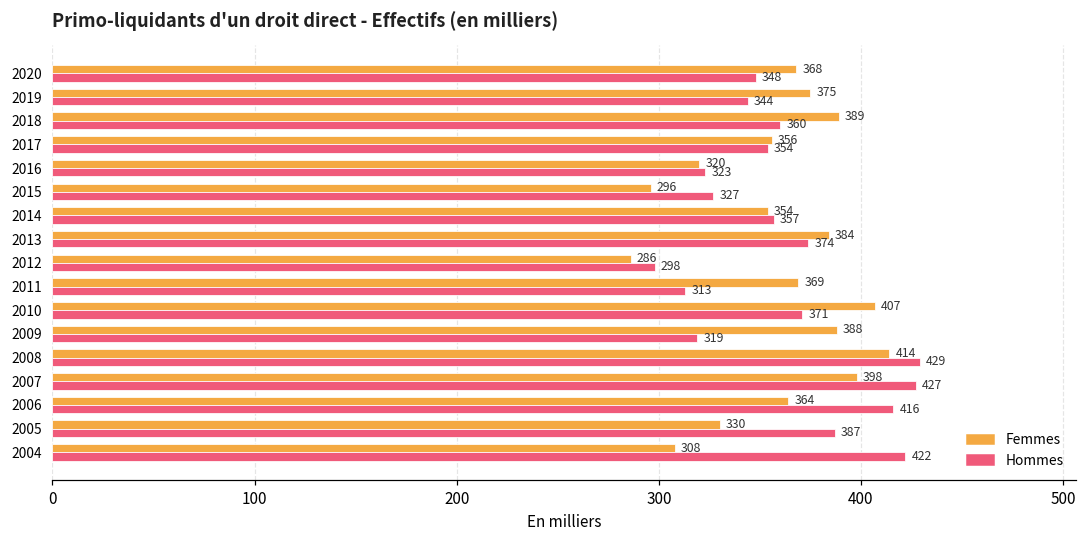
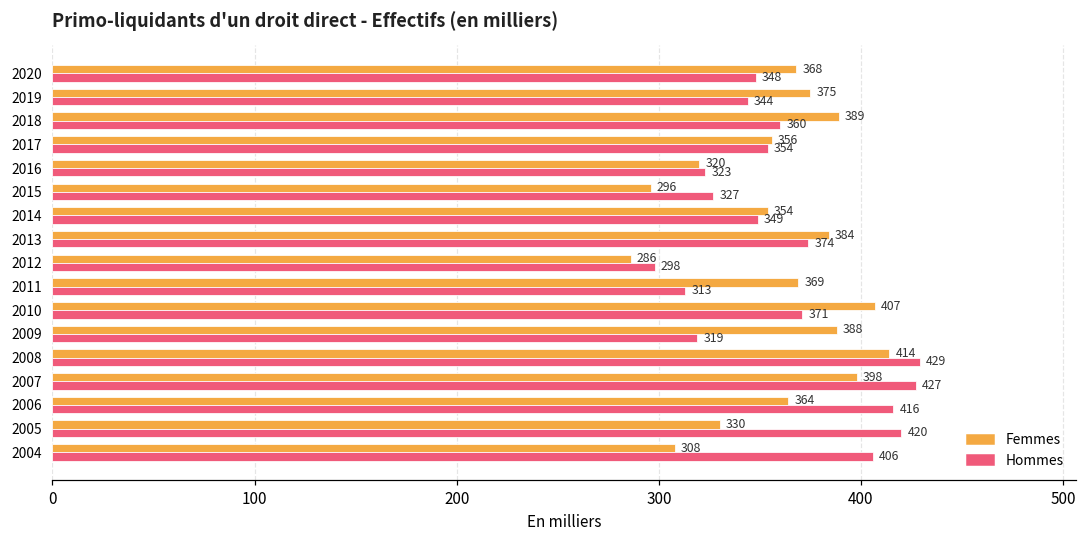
Hommes, 2014: 357 -> 349
Hommes, 2005: 387 -> 420
Hommes, 2004: 422 -> 406
